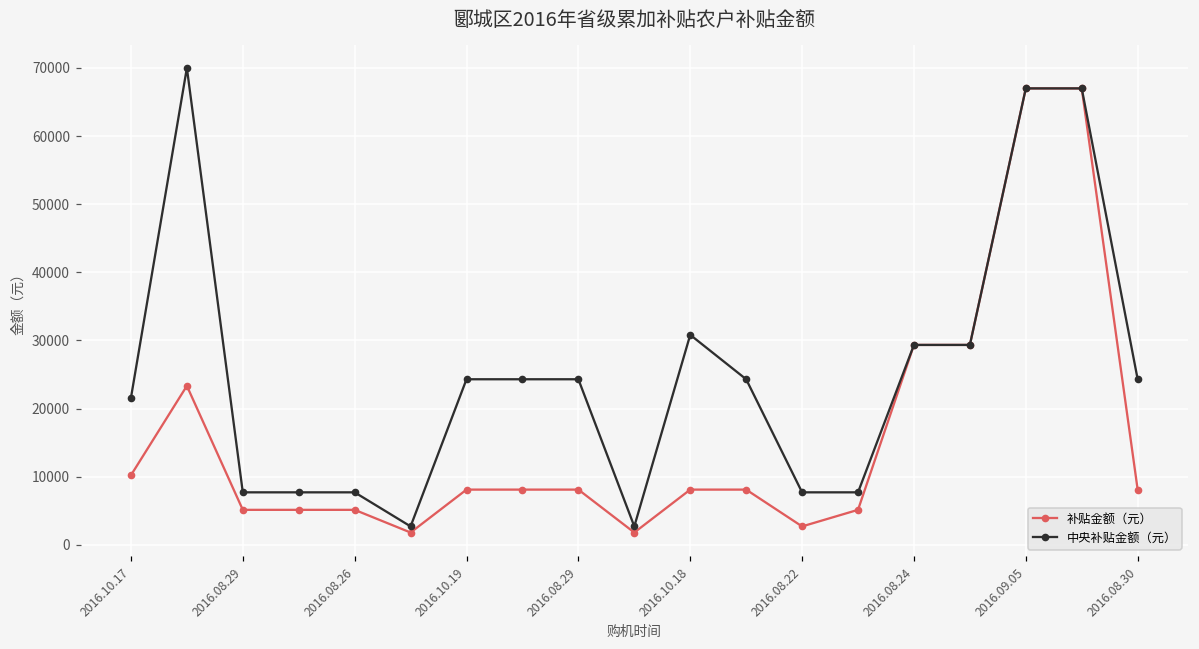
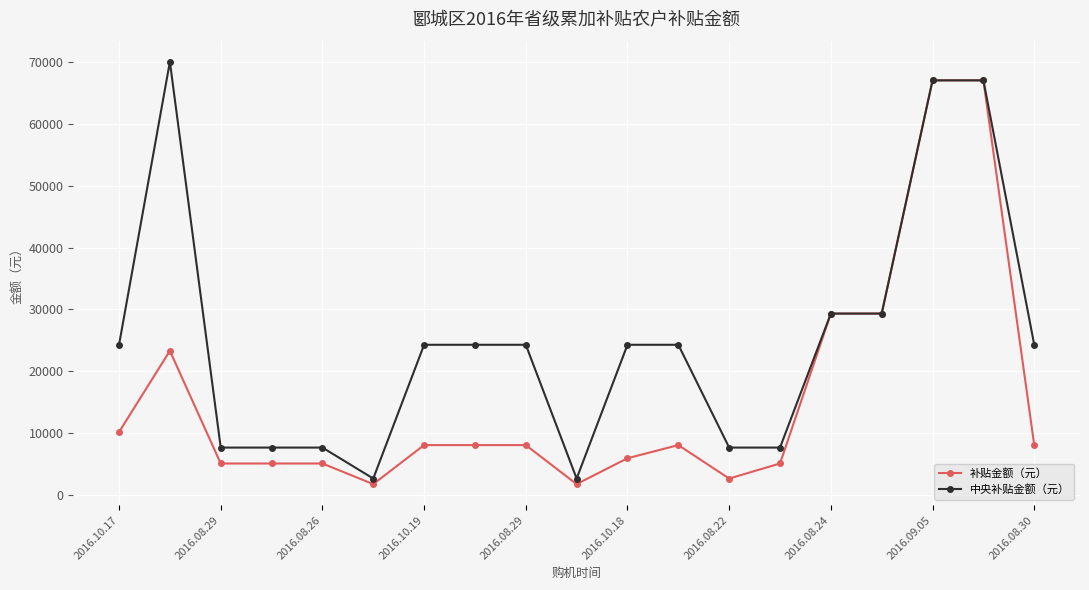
中央补贴金额（元）, 2016.10.17: 22000 -> 24000
补贴金额（元）, 2016.10.18: 8000 -> 6000
中央补贴金额（元）, 2016.10.18: 31000 -> 24000
